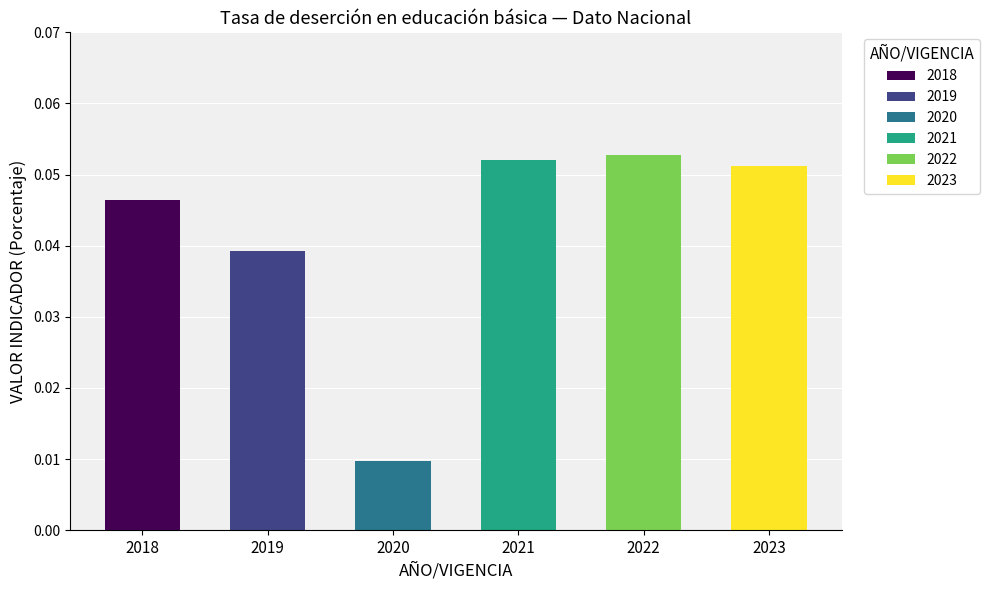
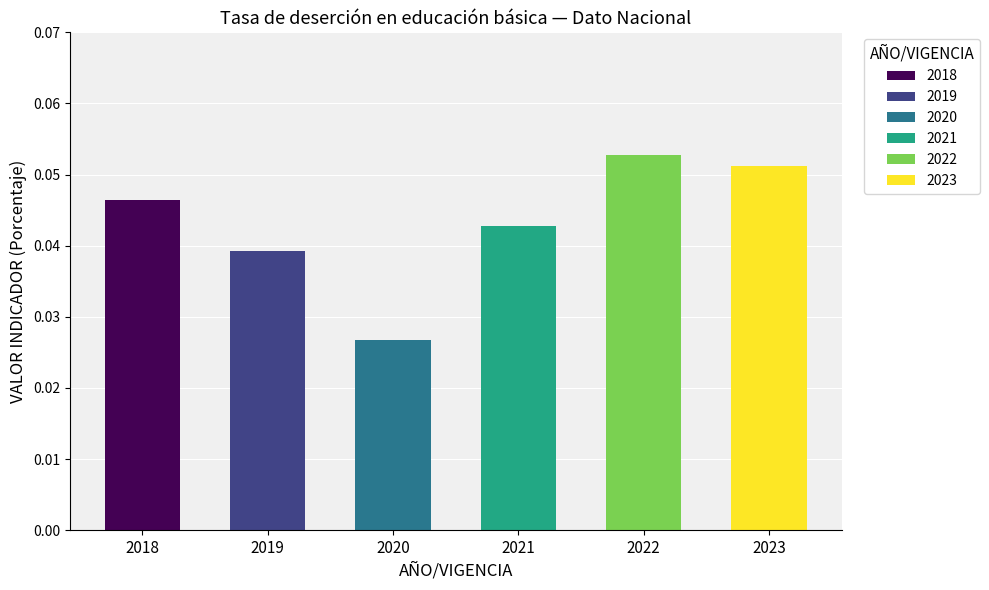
2020: 0.010 -> 0.027
2021: 0.052 -> 0.043
